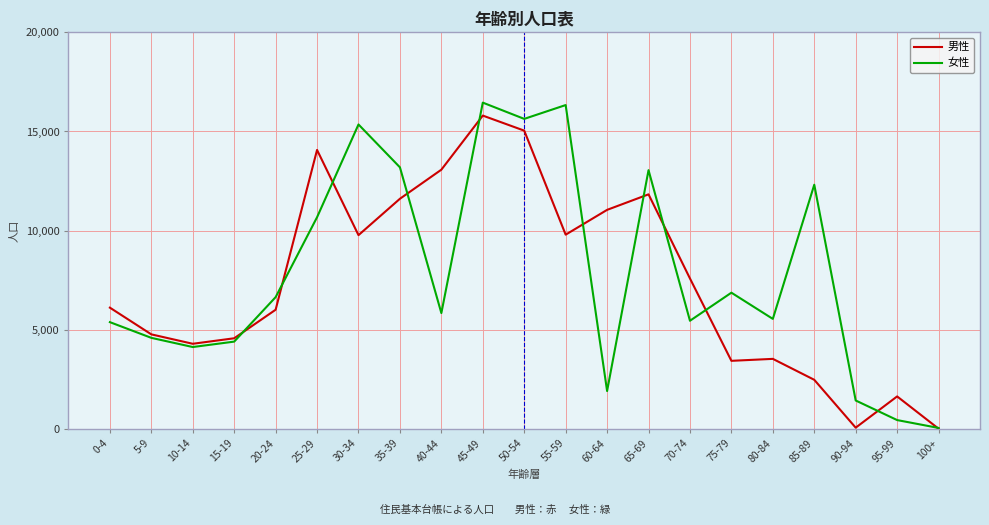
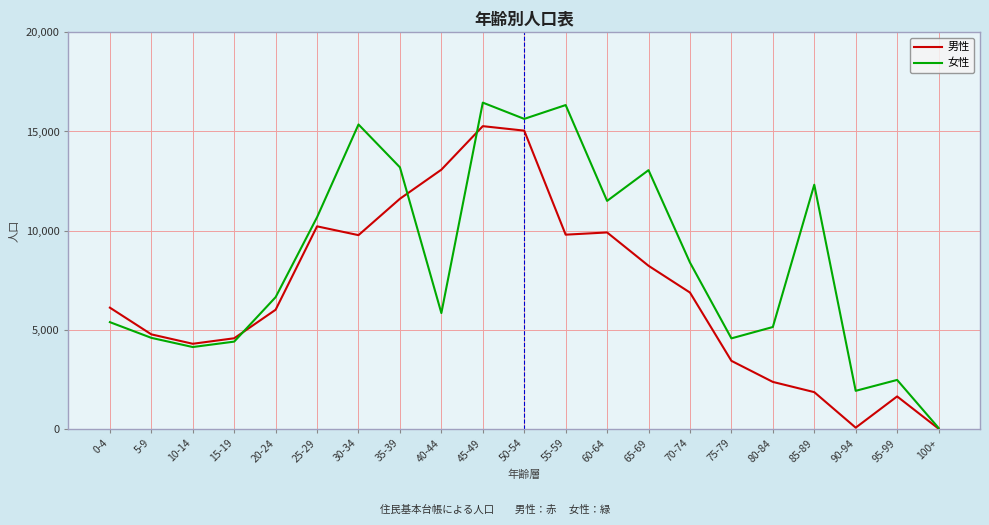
男性, 25-29: 14,100 -> 10,200
男性, 45-49: 15,800 -> 15,300
男性, 60-64: 11,000 -> 9,900
女性, 60-64: 1,900 -> 11,500
男性, 65-69: 11,800 -> 8,200
男性, 70-74: 7,600 -> 6,900
女性, 70-74: 5,500 -> 8,400
女性, 75-79: 6,900 -> 4,600
男性, 80-84: 3,500 -> 2,400
女性, 80-84: 5,500 -> 5,100
男性, 85-89: 2,500 -> 1,900
女性, 90-94: 1,400 -> 1,900
女性, 95-99: 400 -> 2,500
